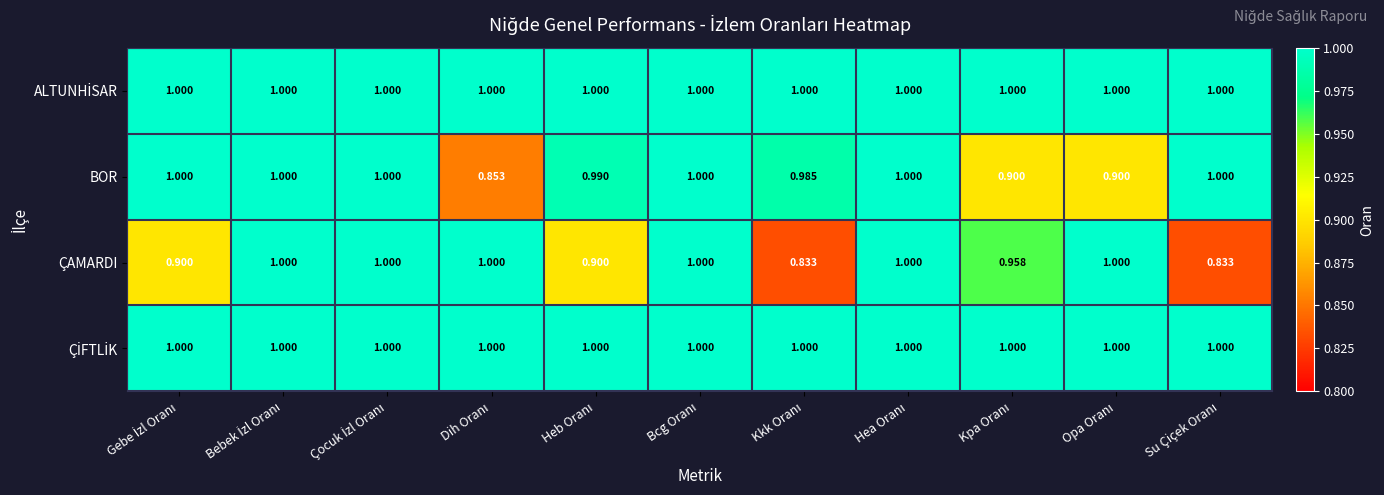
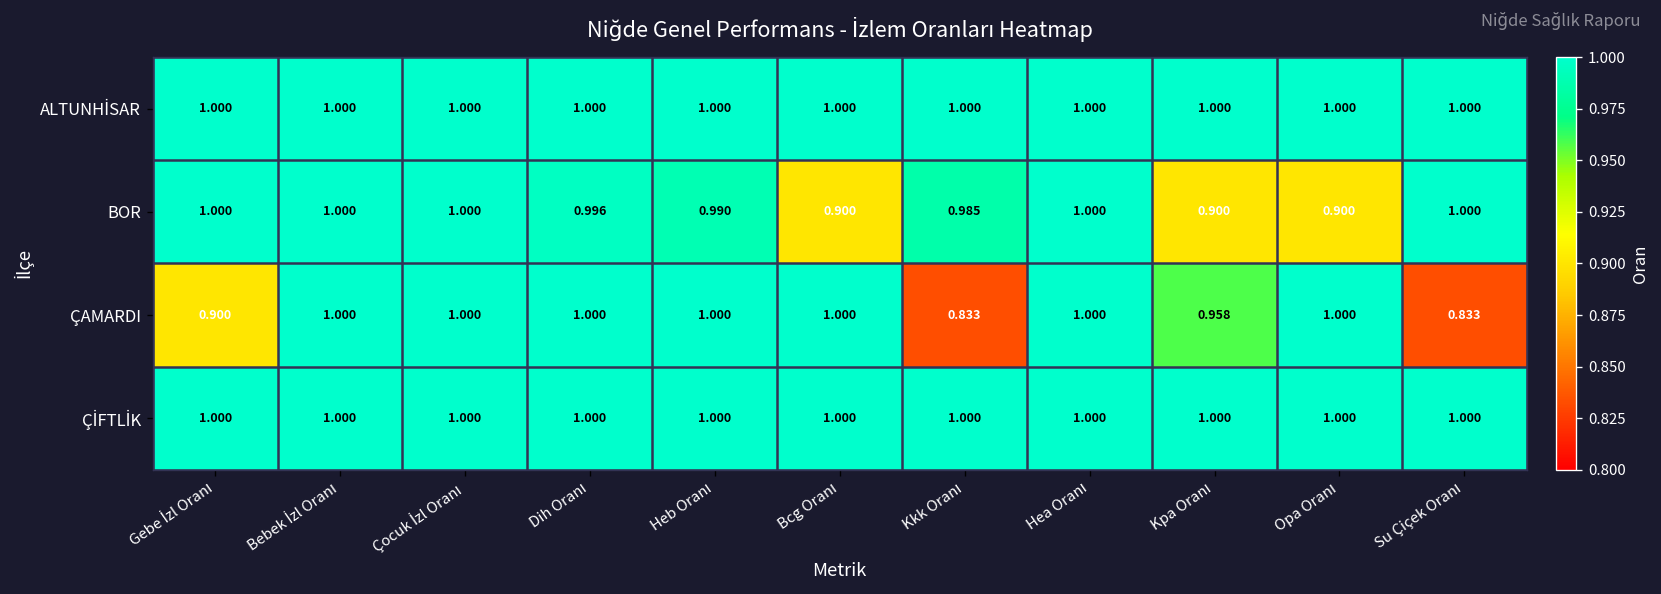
BOR, Dih Oranı: 0.853 -> 0.996
BOR, Bcg Oranı: 1.000 -> 0.900
ÇAMARDI, Heb Oranı: 0.900 -> 1.000
